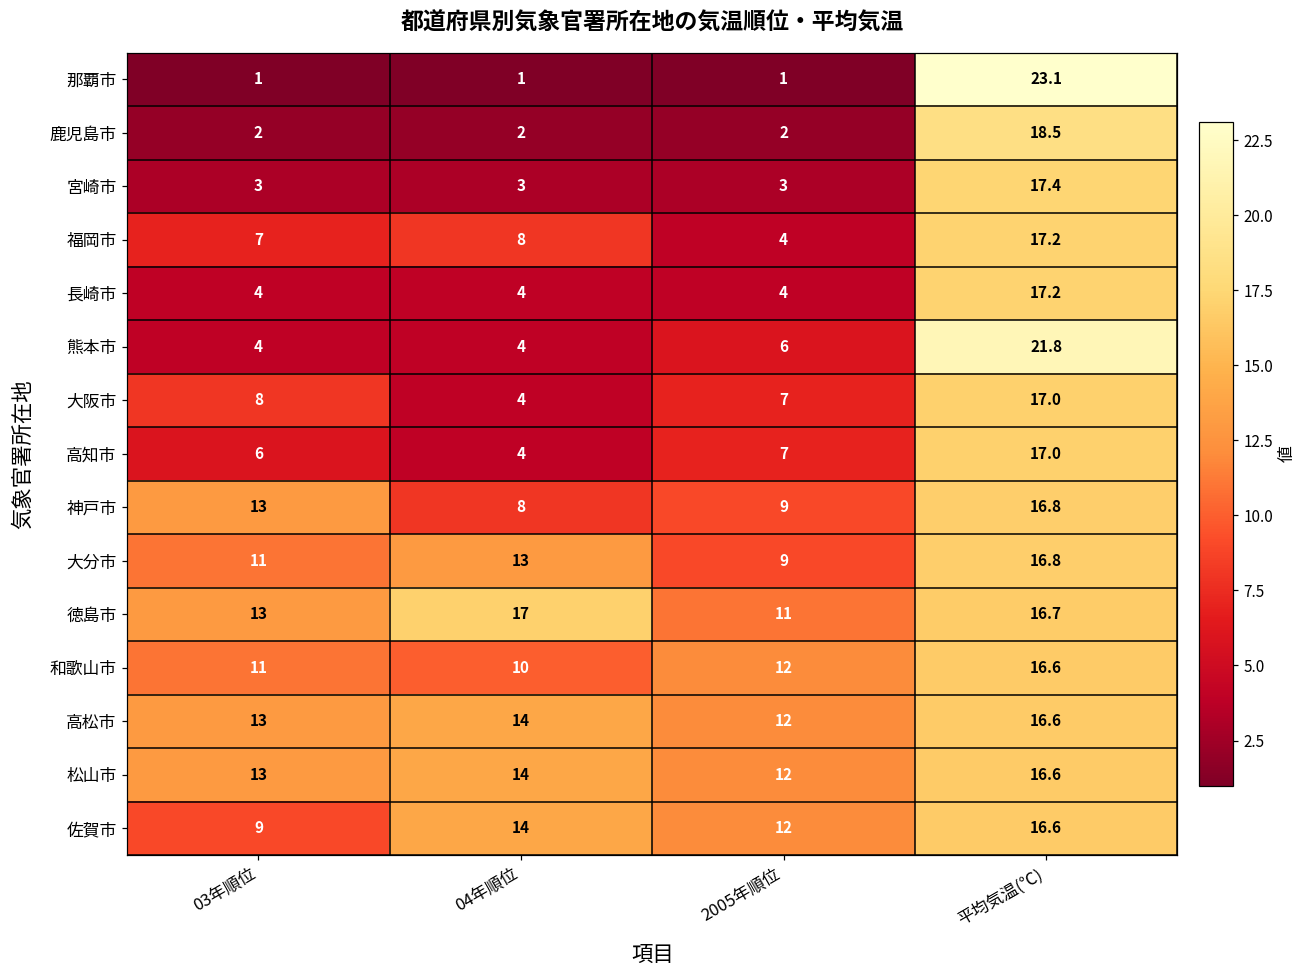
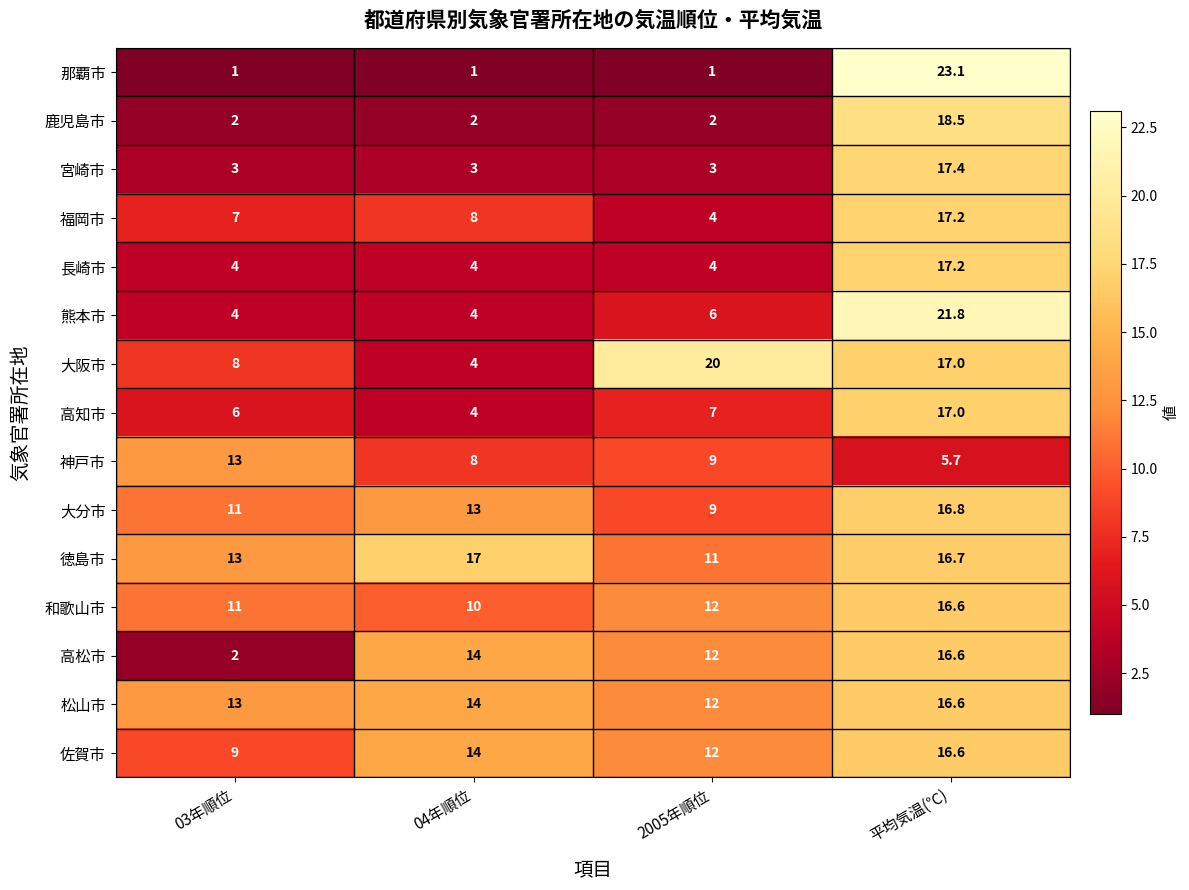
大阪市, 2005年順位: 7 -> 20
神戸市, 平均気温(℃): 16.8 -> 5.7
高松市, 03年順位: 13 -> 2
